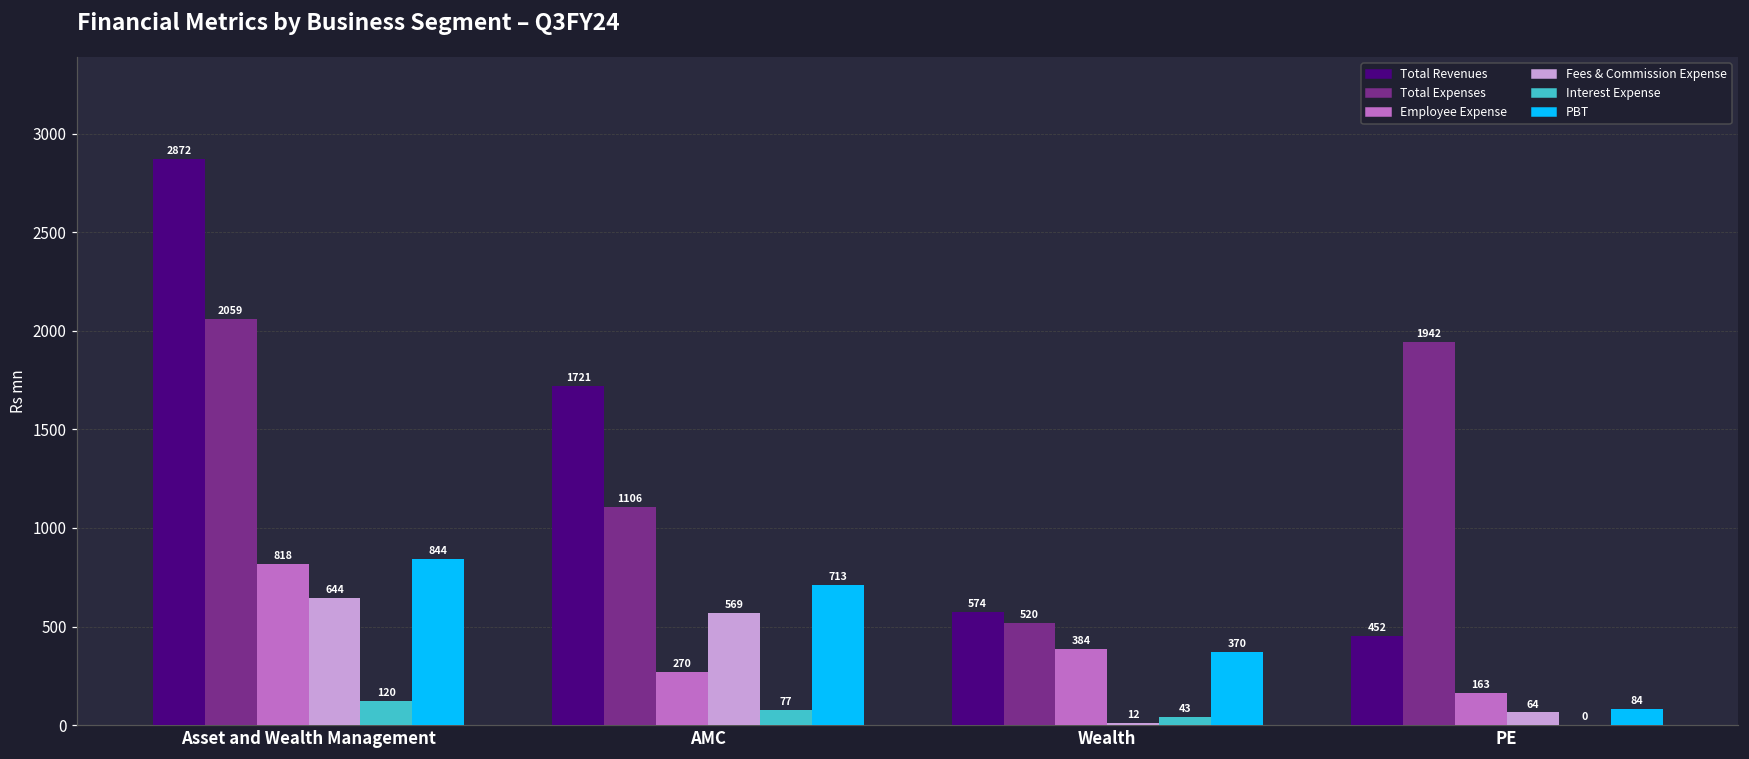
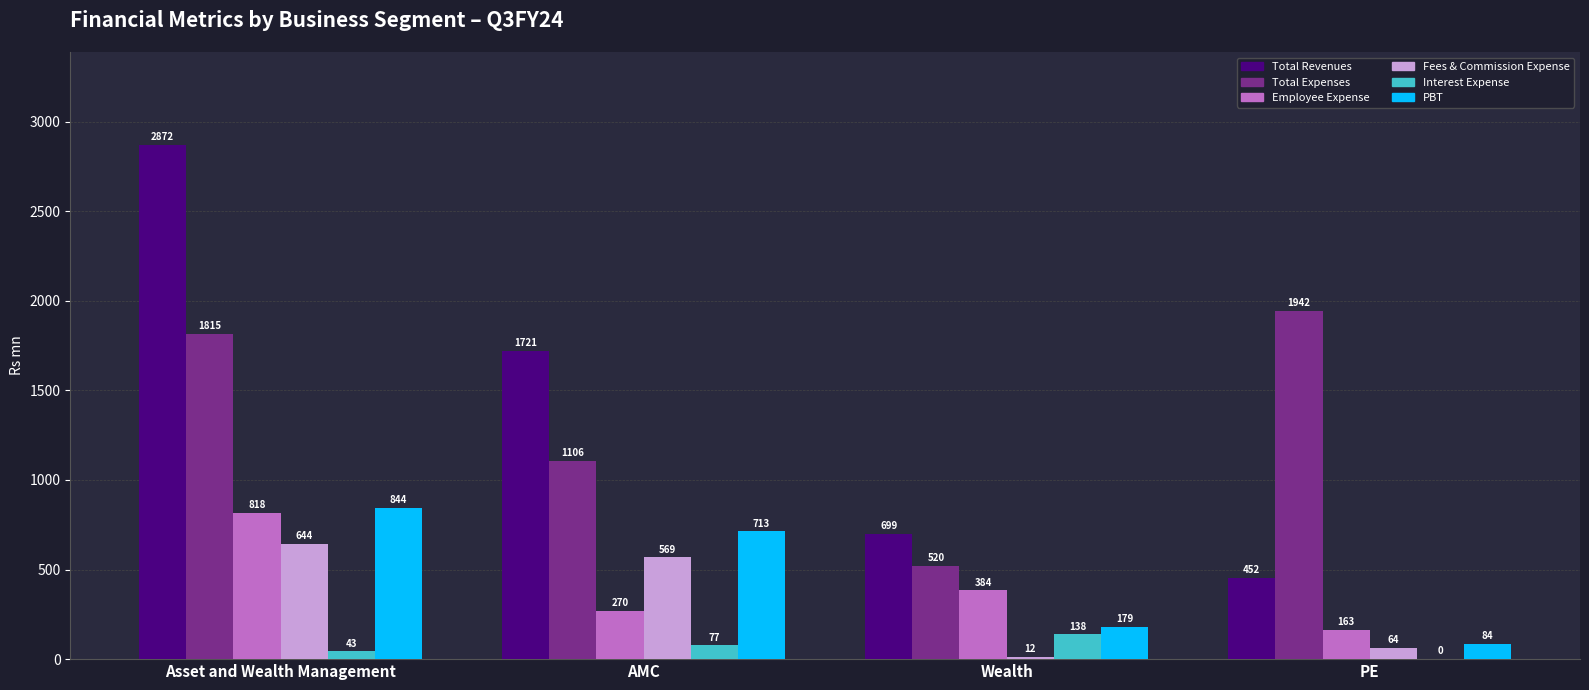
Total Expenses, Asset and Wealth Management: 2059 -> 1815
Interest Expense, Asset and Wealth Management: 120 -> 43
Total Revenues, Wealth: 574 -> 699
Interest Expense, Wealth: 43 -> 138
PBT, Wealth: 370 -> 179
